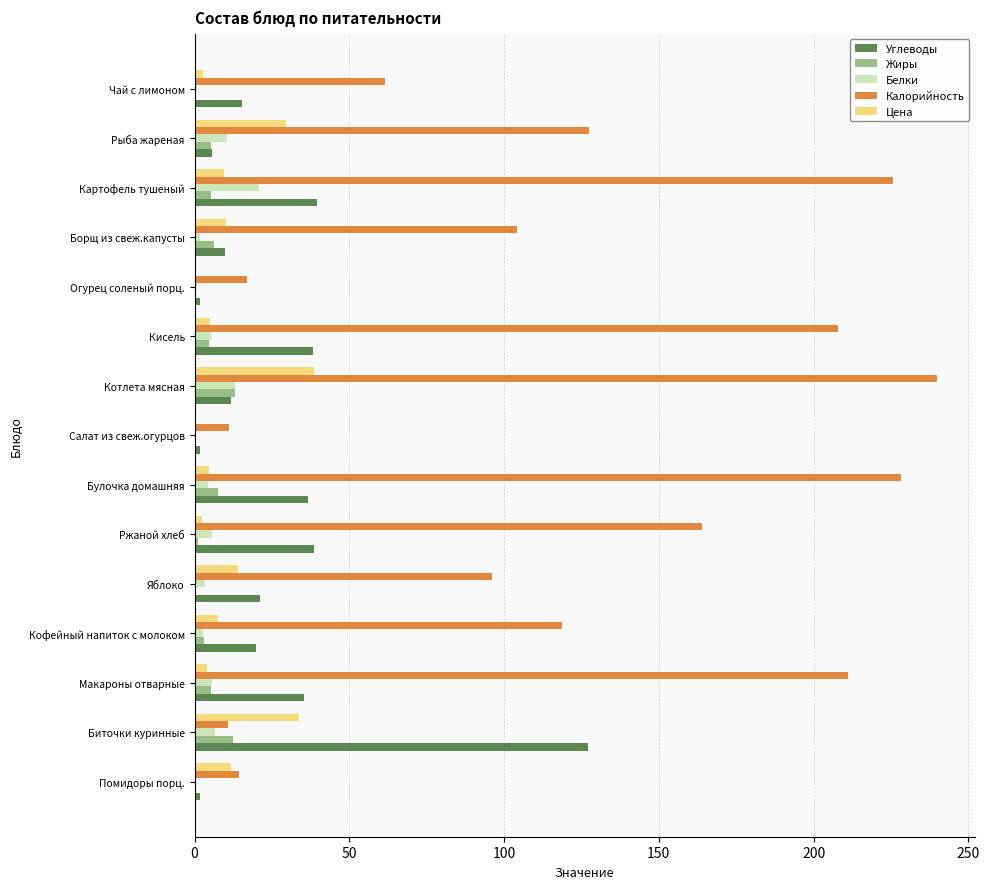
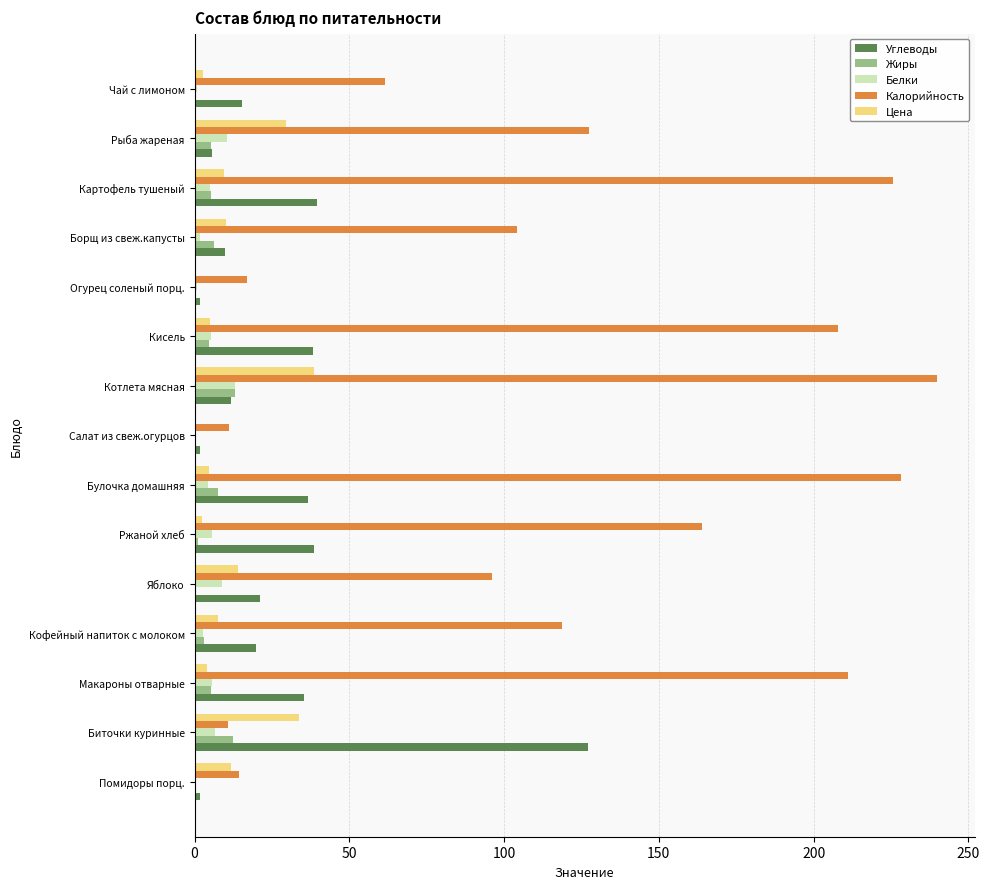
Белки, Картофель тушеный: 21 -> 5
Белки, Яблоко: 3 -> 9
